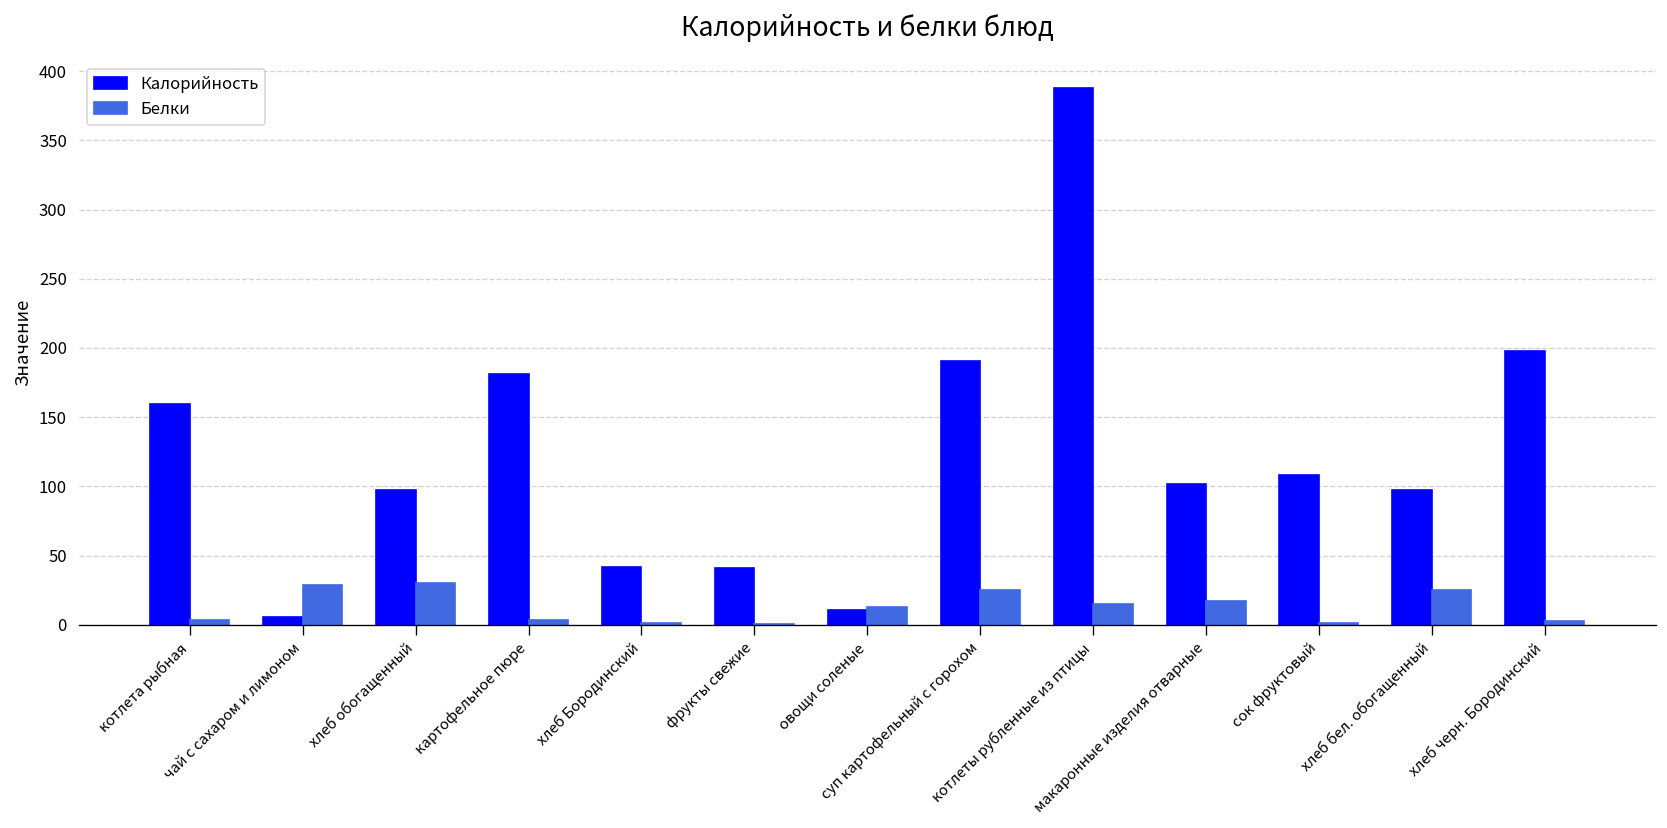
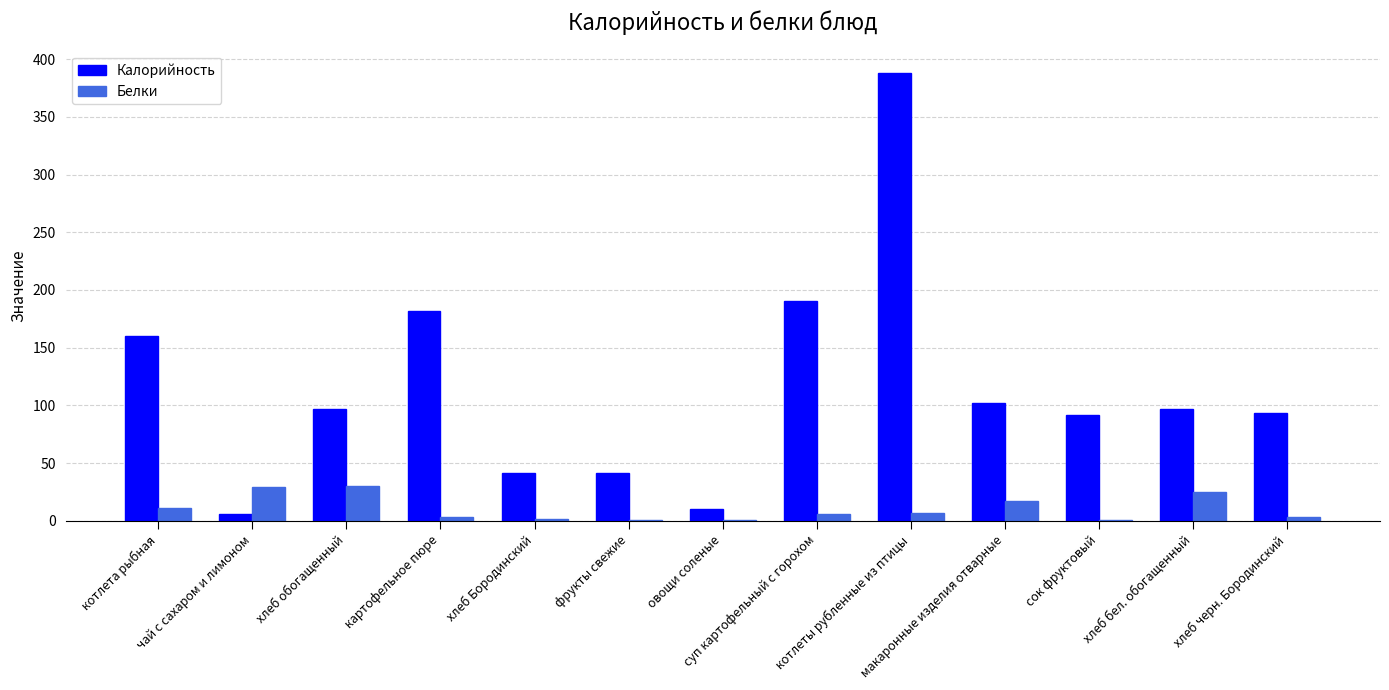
Белки, котлета рыбная: 4 -> 11
Белки, овощи соленые: 13 -> 1
Белки, суп картофельный с горохом: 25 -> 6
Белки, котлеты рубленные из птицы: 15 -> 7
Калорийность, сок фруктовый: 108 -> 92
Калорийность, хлеб черн. Бородинский: 198 -> 94
